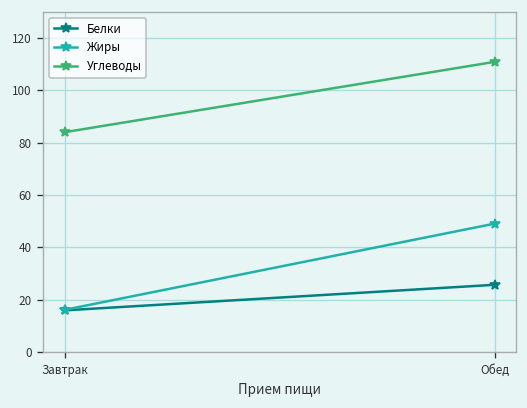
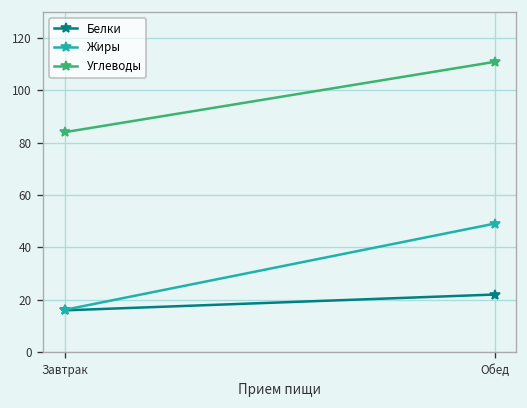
Белки, Обед: 26 -> 22
